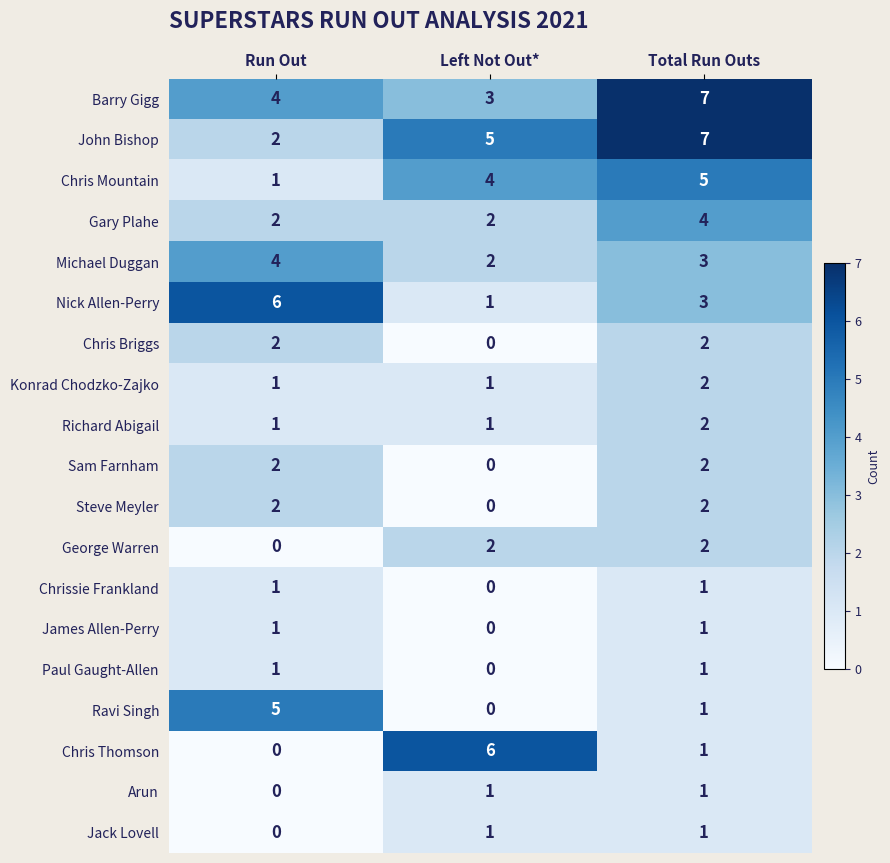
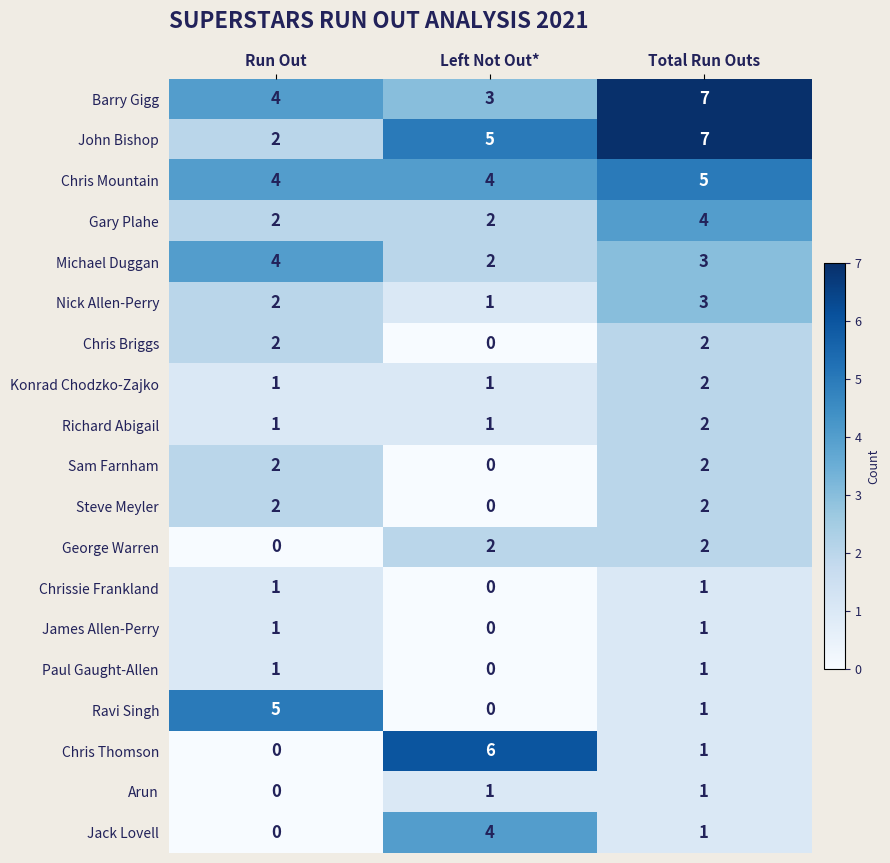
Chris Mountain, Run Out: 1 -> 4
Nick Allen-Perry, Run Out: 6 -> 2
Jack Lovell, Left Not Out*: 1 -> 4
